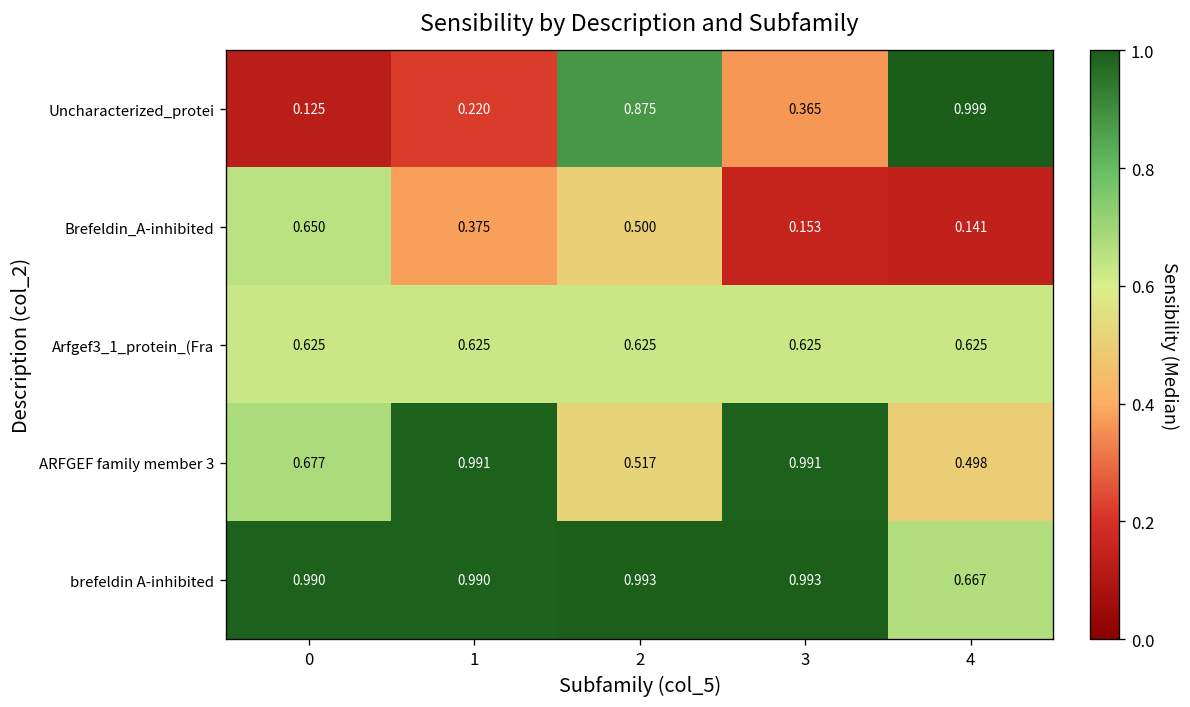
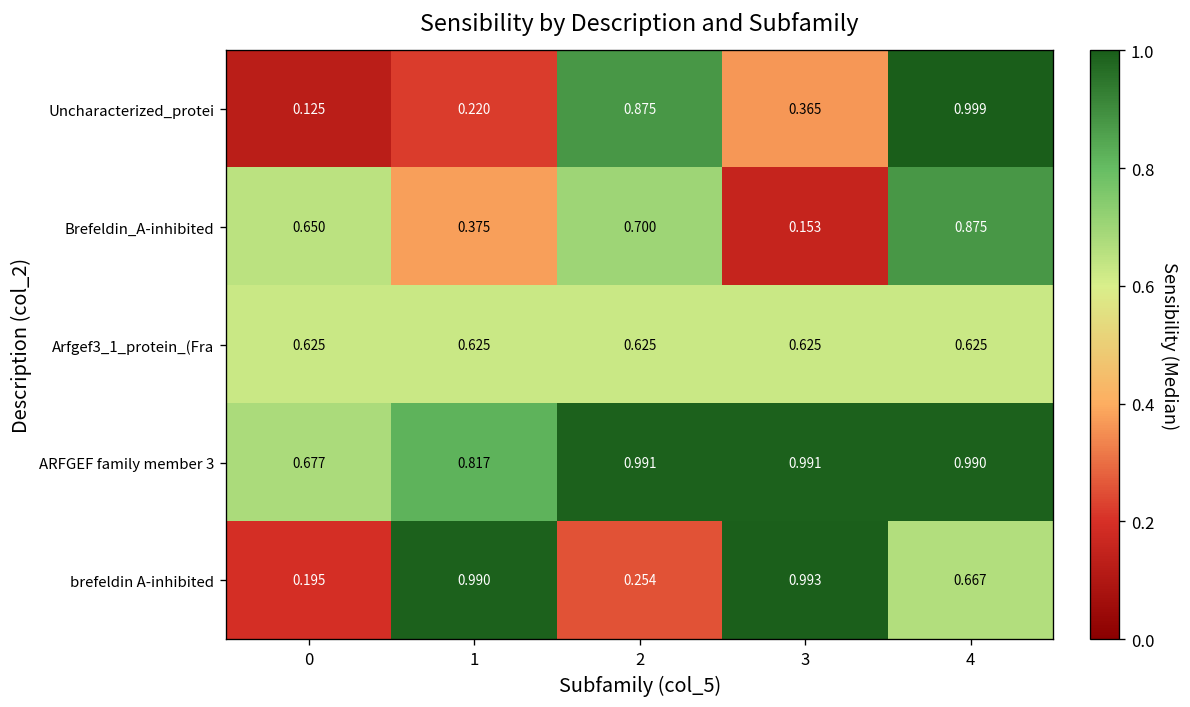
Brefeldin_A-inhibited, 2: 0.500 -> 0.700
Brefeldin_A-inhibited, 4: 0.141 -> 0.875
ARFGEF family member 3, 1: 0.991 -> 0.817
ARFGEF family member 3, 2: 0.517 -> 0.991
ARFGEF family member 3, 4: 0.498 -> 0.990
brefeldin A-inhibited, 0: 0.990 -> 0.195
brefeldin A-inhibited, 2: 0.993 -> 0.254
